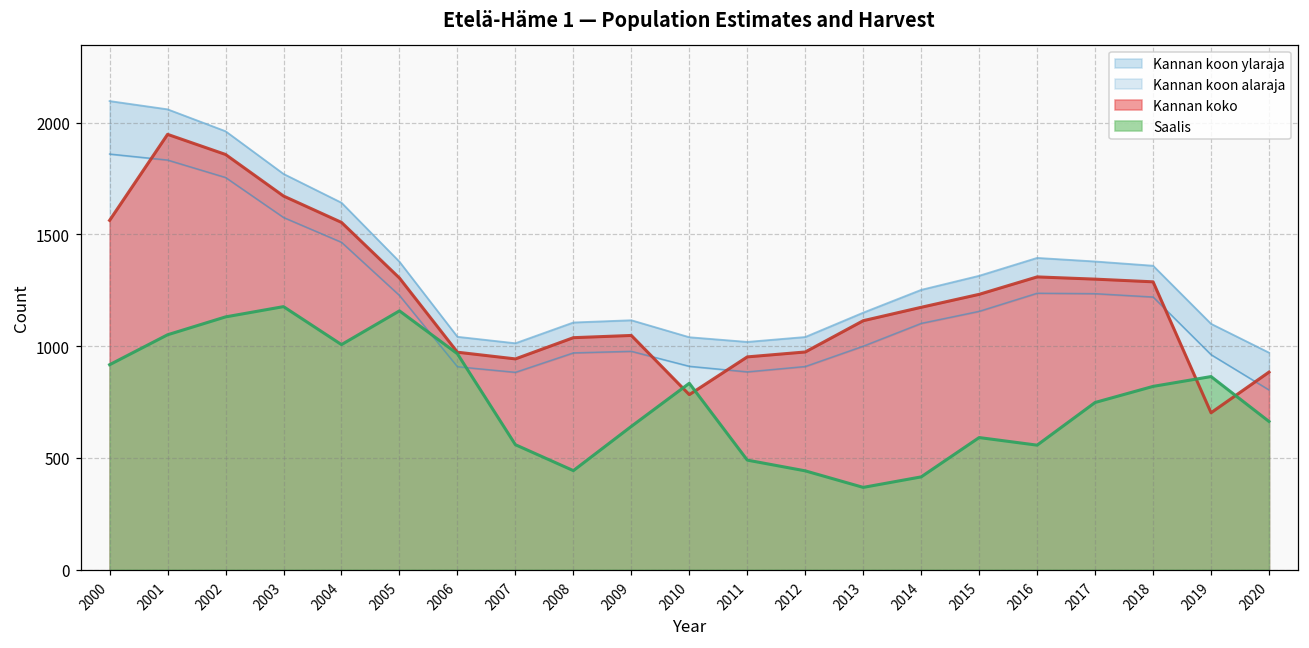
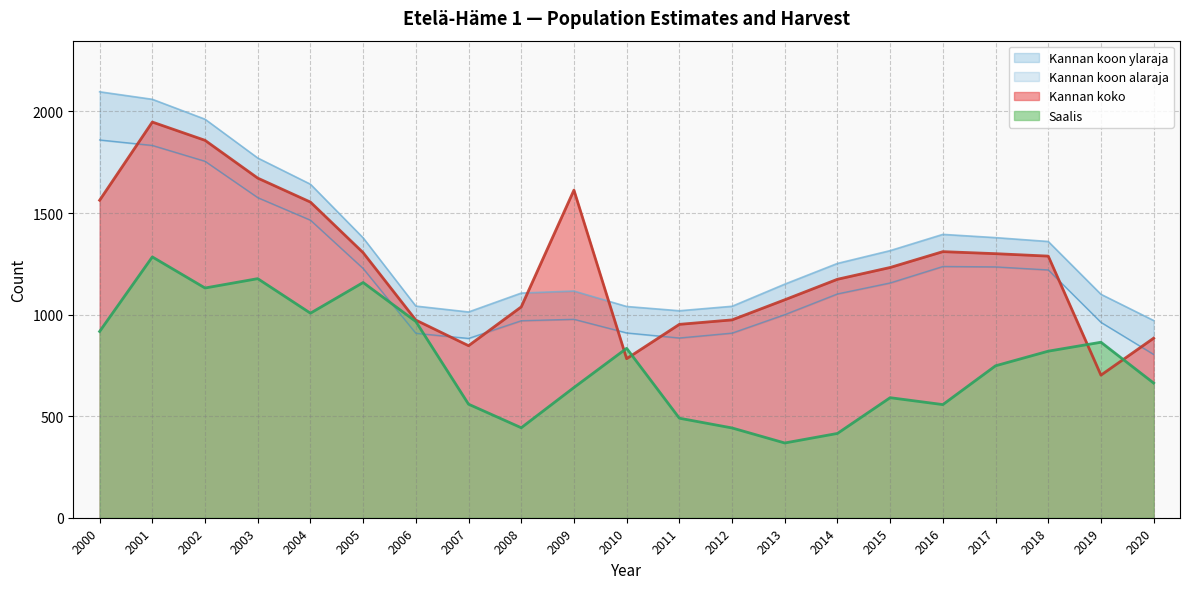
Saalis, 2001: 1050 -> 1280
Kannan koko, 2007: 940 -> 850
Kannan koko, 2009: 1050 -> 1610
Kannan koko, 2013: 1110 -> 1070
